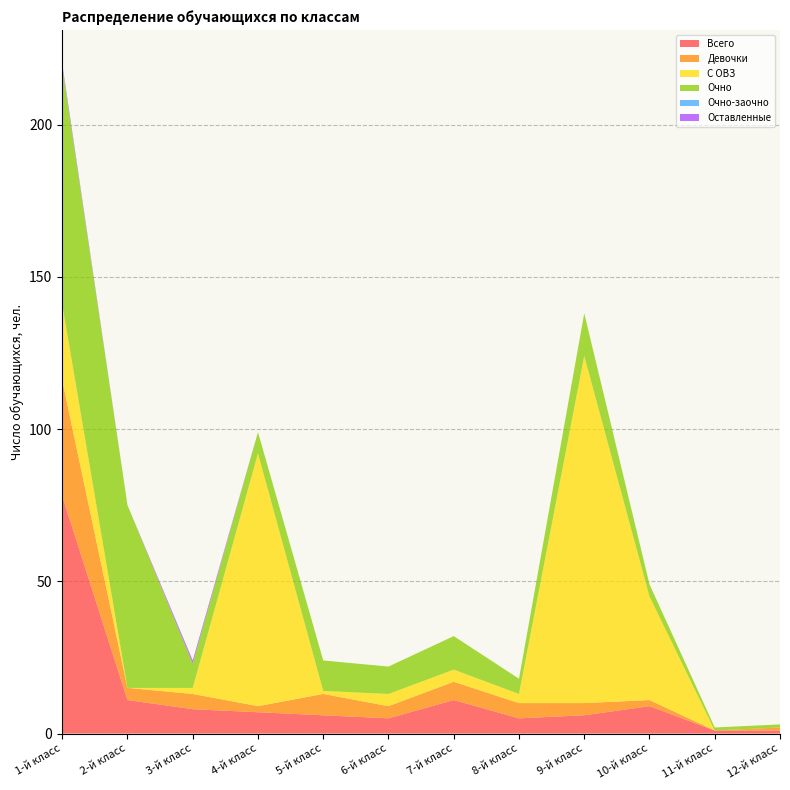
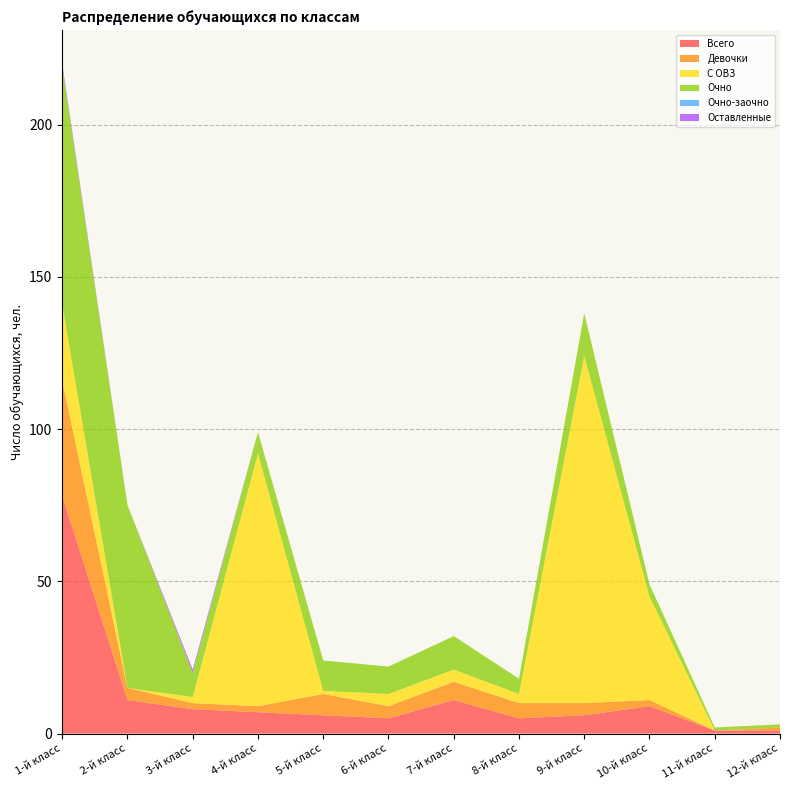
Девочки, 3-й класс: 5 -> 2
